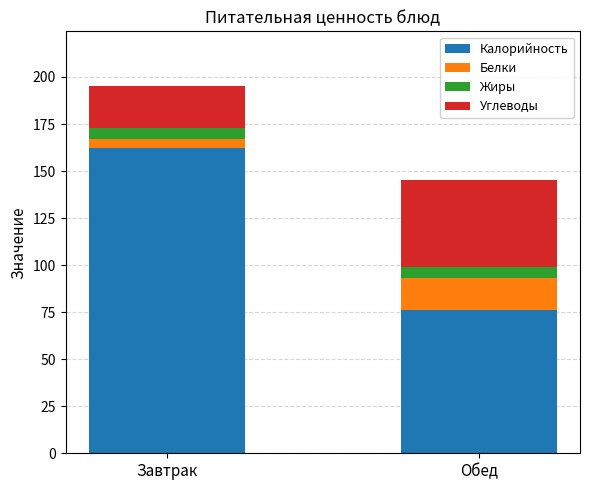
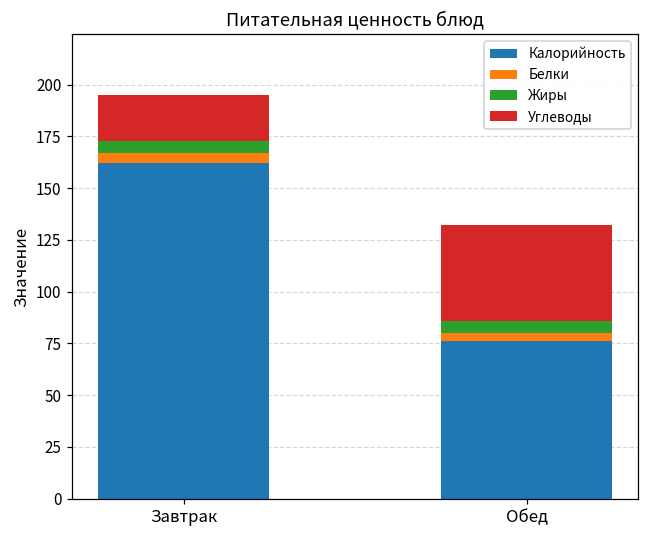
Белки, Обед: 17 -> 4
